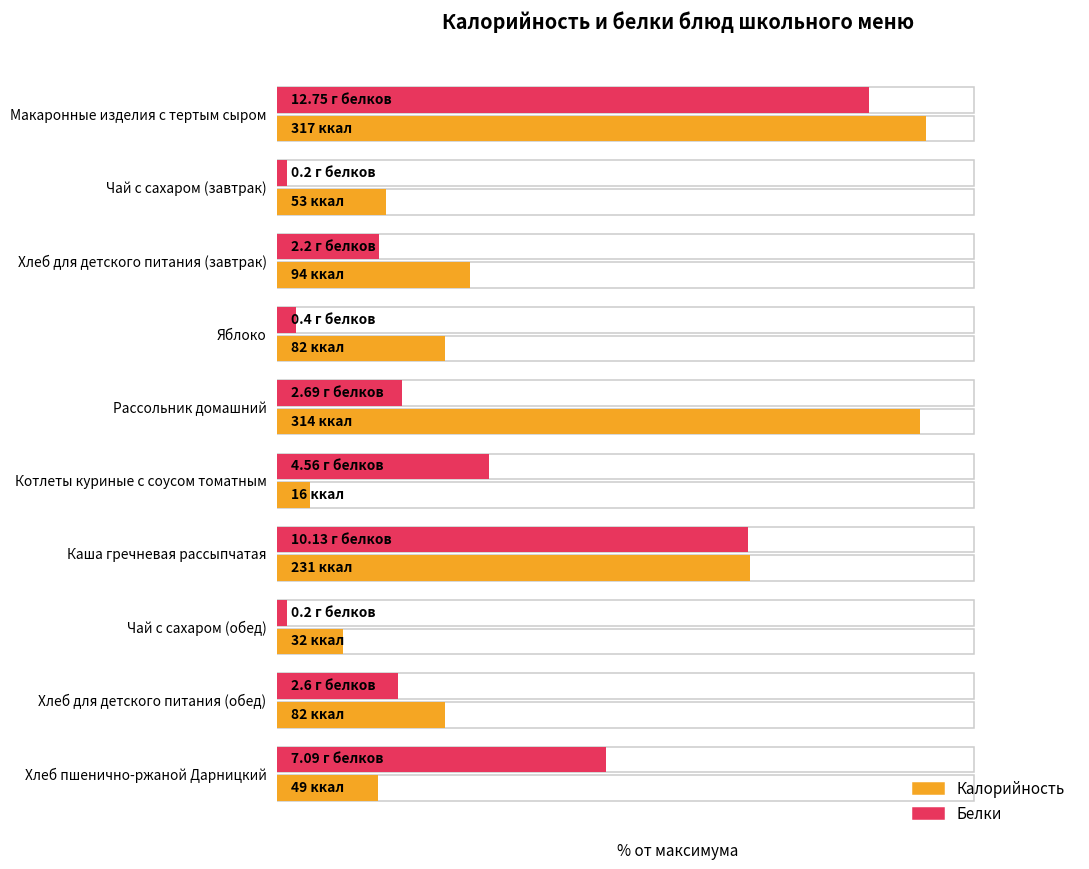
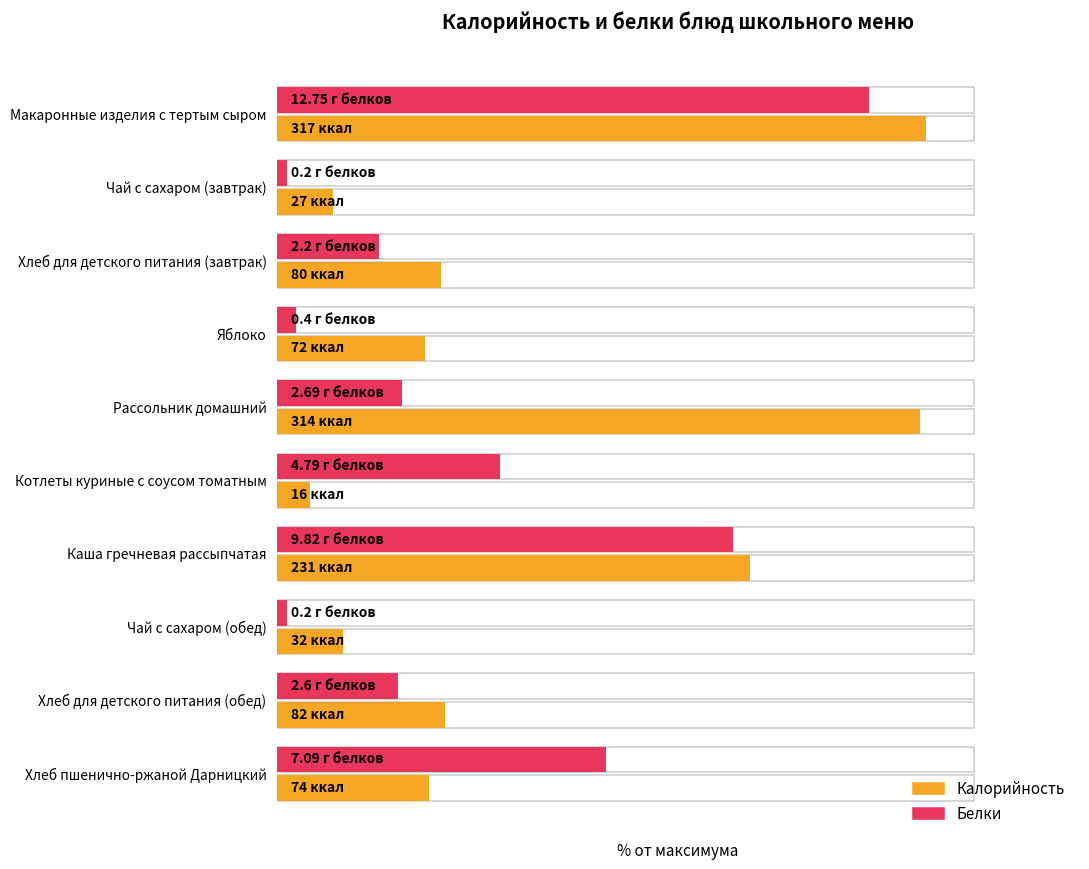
Калорийность, Чай с сахаром (завтрак): 53 -> 27
Калорийность, Хлеб для детского питания (завтрак): 94 -> 80
Калорийность, Яблоко: 82 -> 72
Белки, Котлеты куриные с соусом томатным: 4.56 -> 4.79
Белки, Каша гречневая рассыпчатая: 10.13 -> 9.82
Калорийность, Хлеб пшенично-ржаной Дарницкий: 49 -> 74
